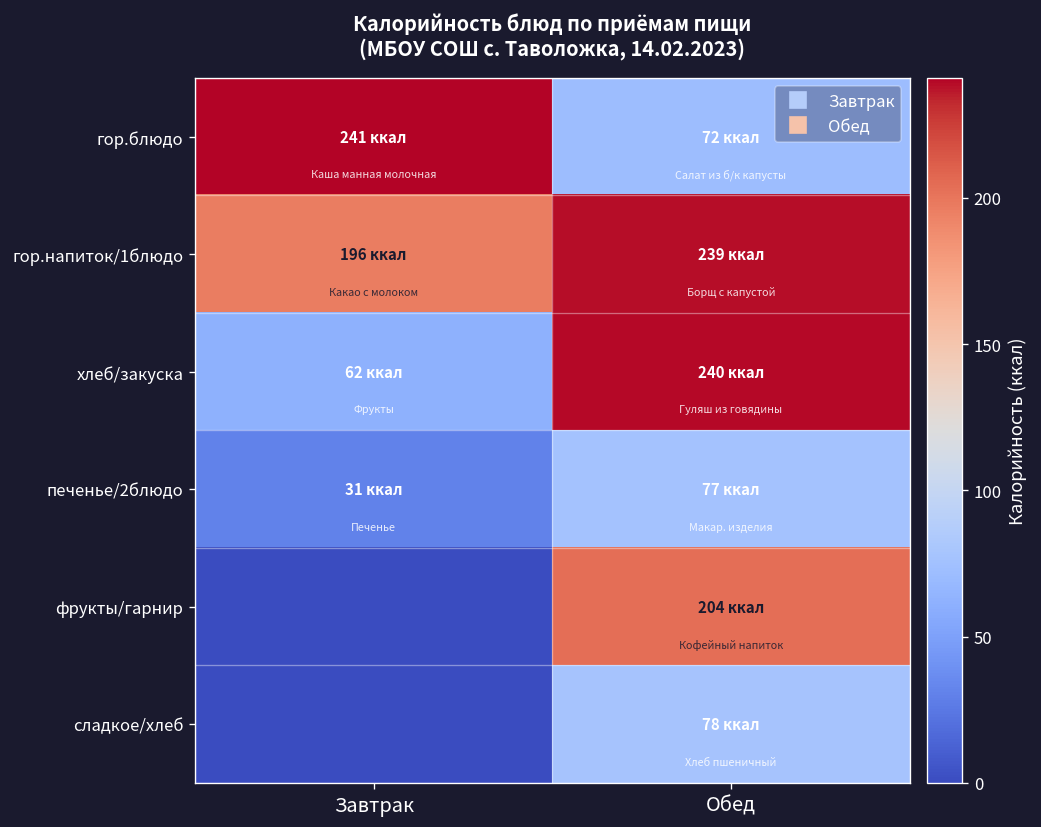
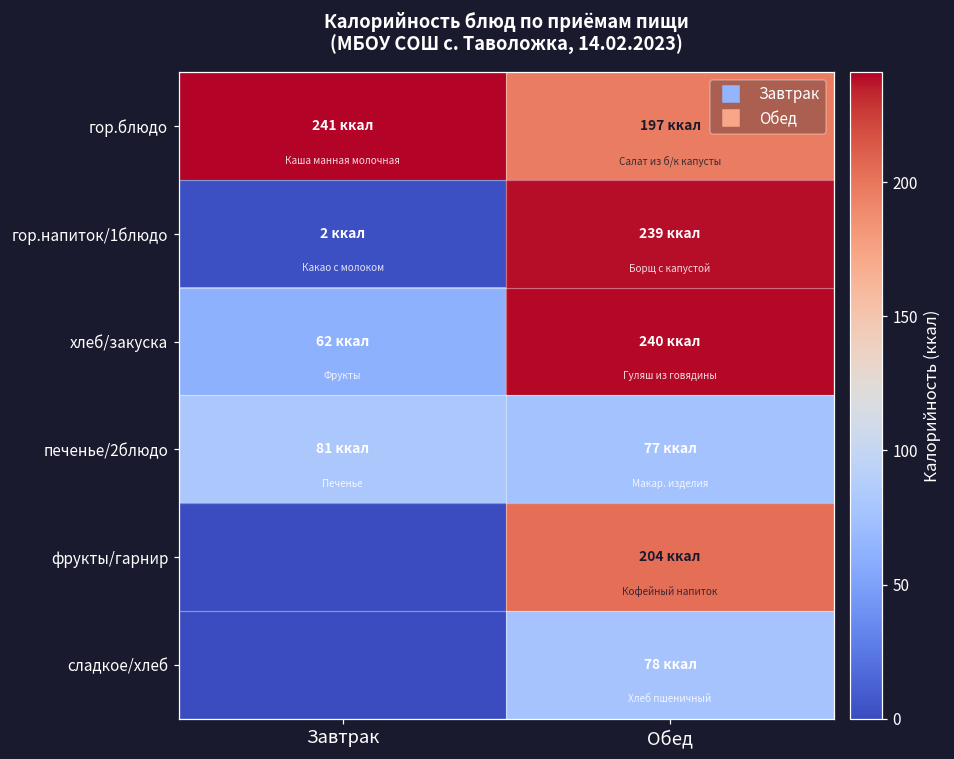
гор.блюдо, Обед: 72 -> 197
гор.напиток/1блюдо, Завтрак: 196 -> 2
печенье/2блюдо, Завтрак: 31 -> 81
